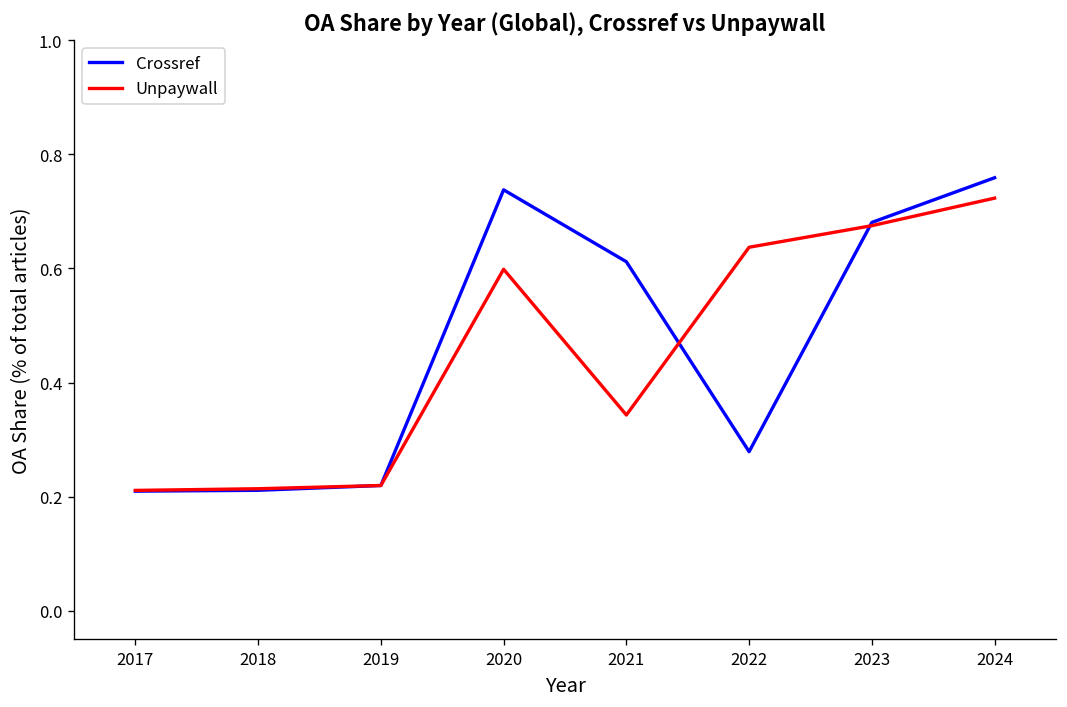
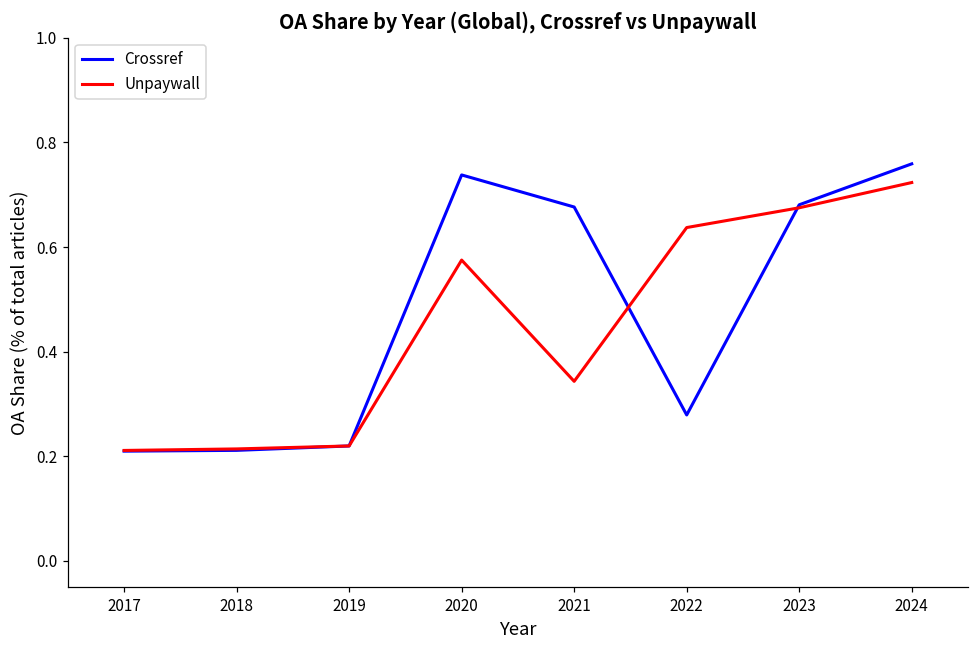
Unpaywall, 2020: 0.60 -> 0.58
Crossref, 2021: 0.61 -> 0.68
